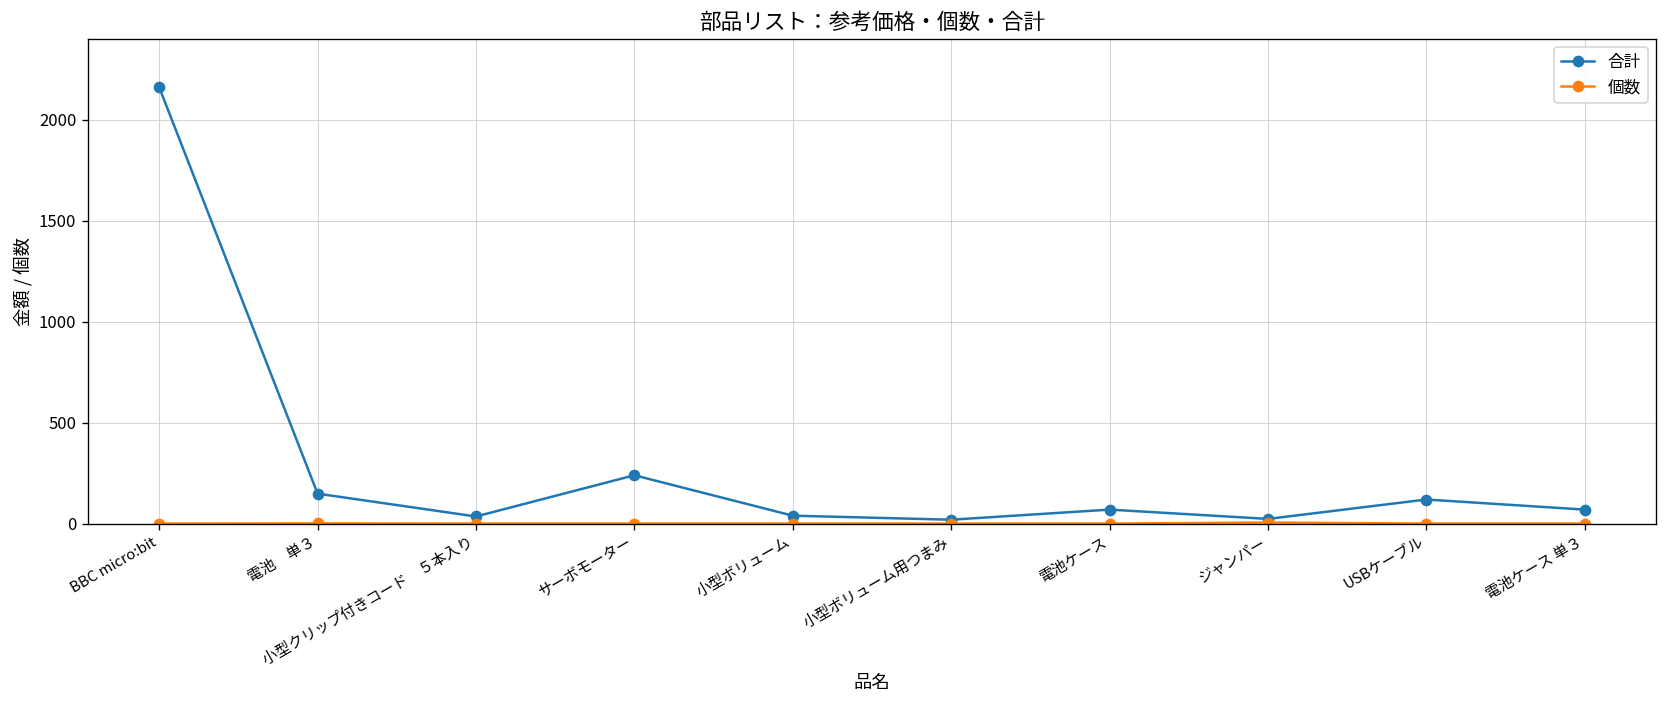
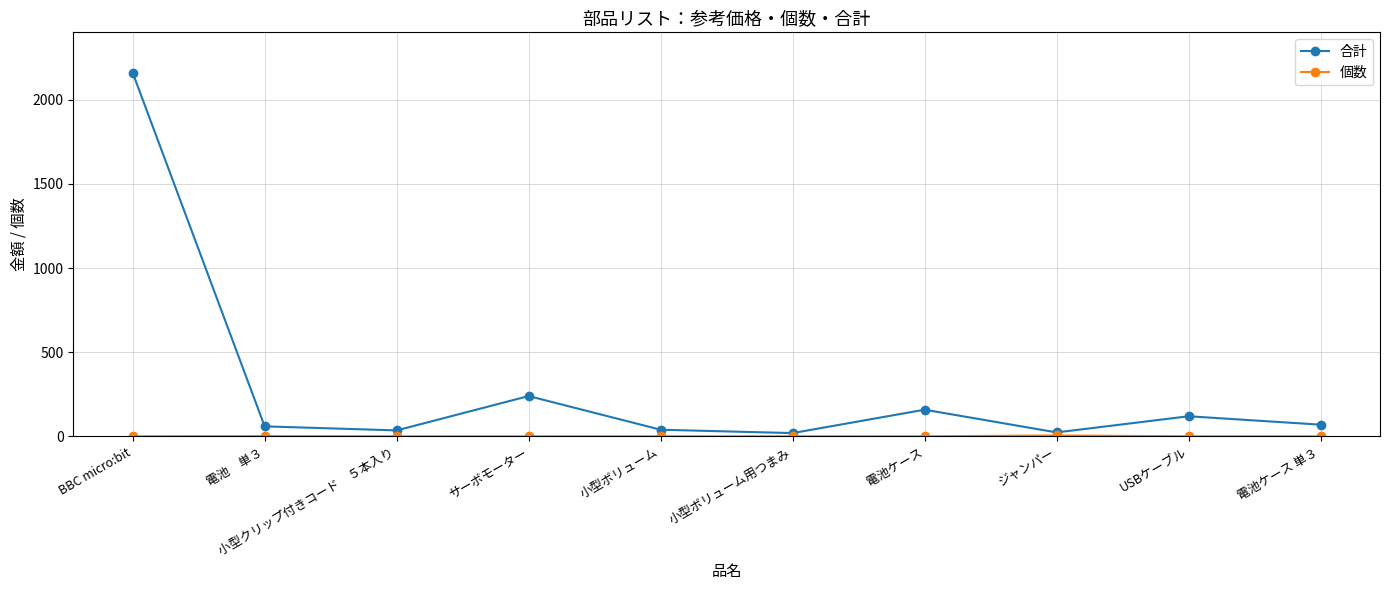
合計, 電池 単３: 150 -> 60
合計, 電池ケース: 70 -> 160
